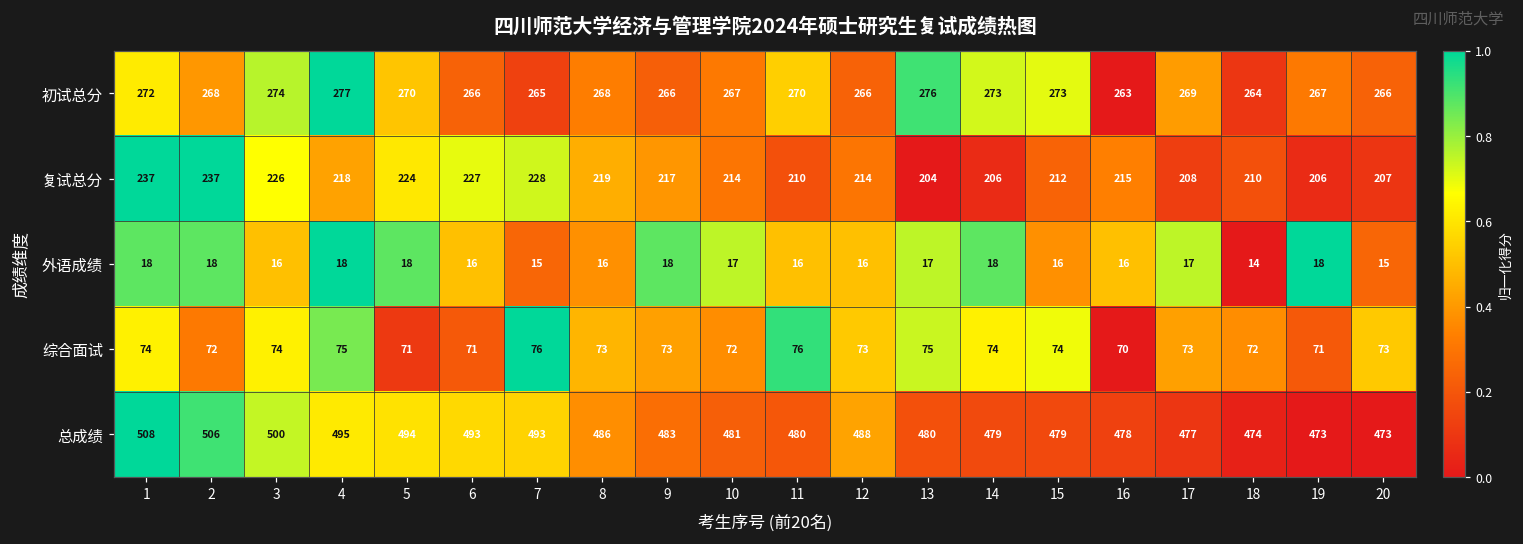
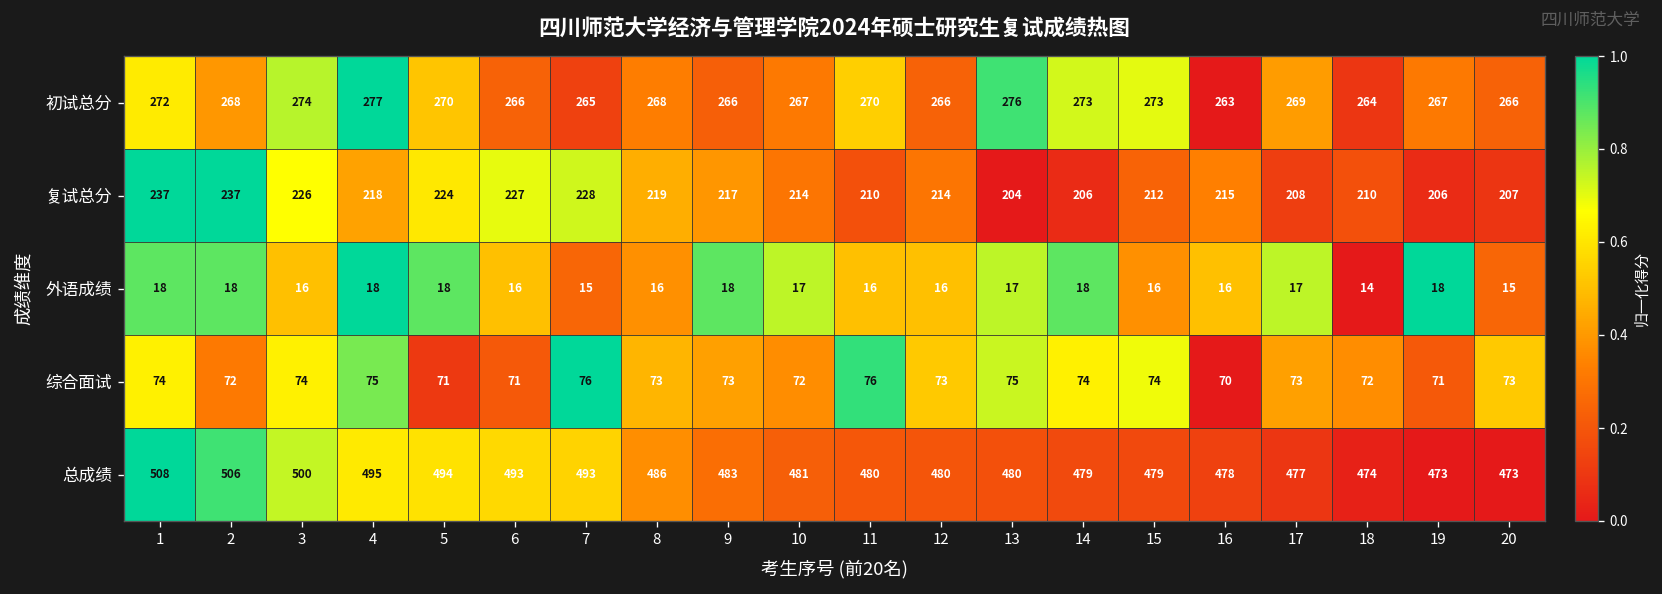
总成绩, 12: 488 -> 480
